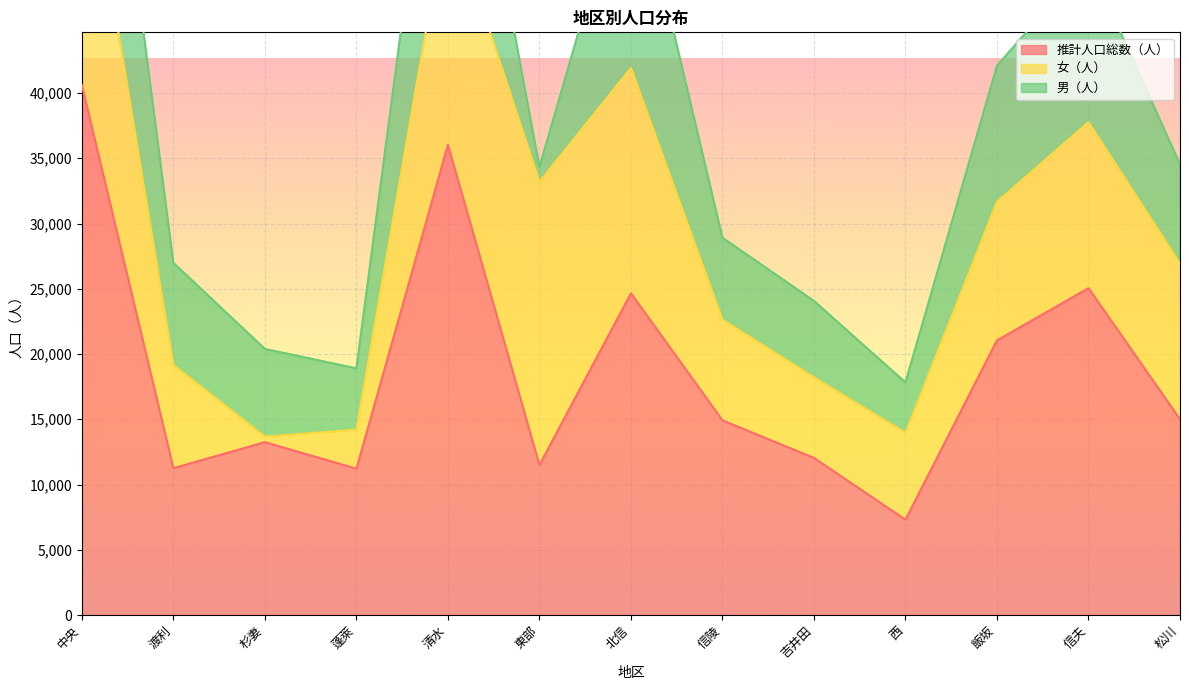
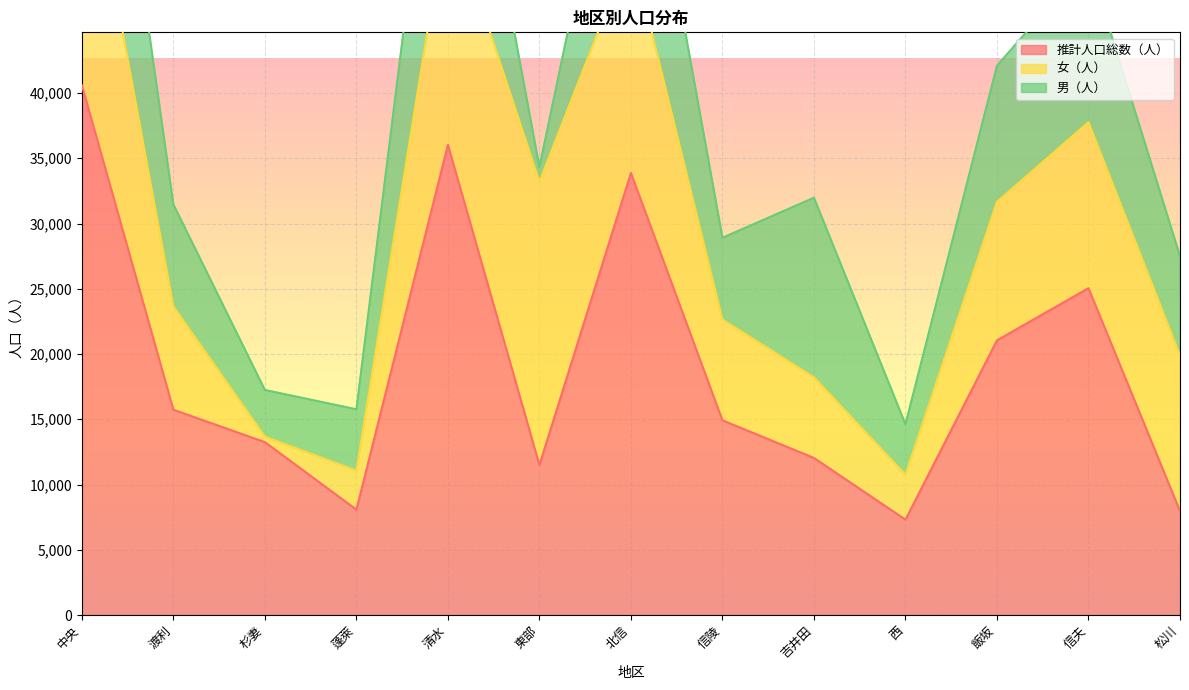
推計人口総数（人）, 渡利: 11,300 -> 15,700
男（人）, 杉妻: 6,700 -> 3,600
推計人口総数（人）, 蓬萊: 11,200 -> 8,100
推計人口総数（人）, 北信: 24,700 -> 33,900
男（人）, 吉井田: 5,900 -> 13,800
女（人）, 西: 6,700 -> 3,400
推計人口総数（人）, 松川: 15,000 -> 8,000
